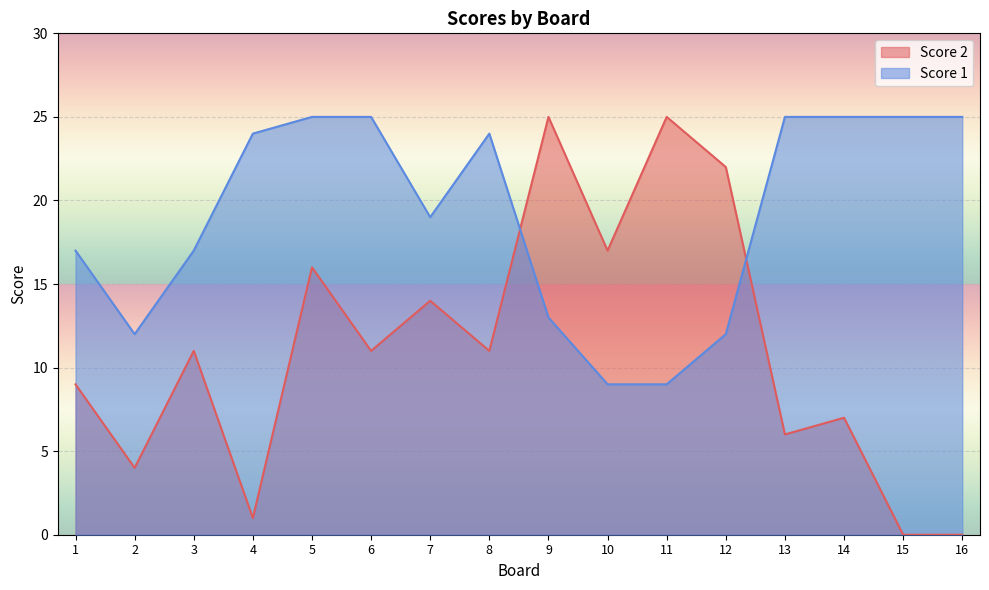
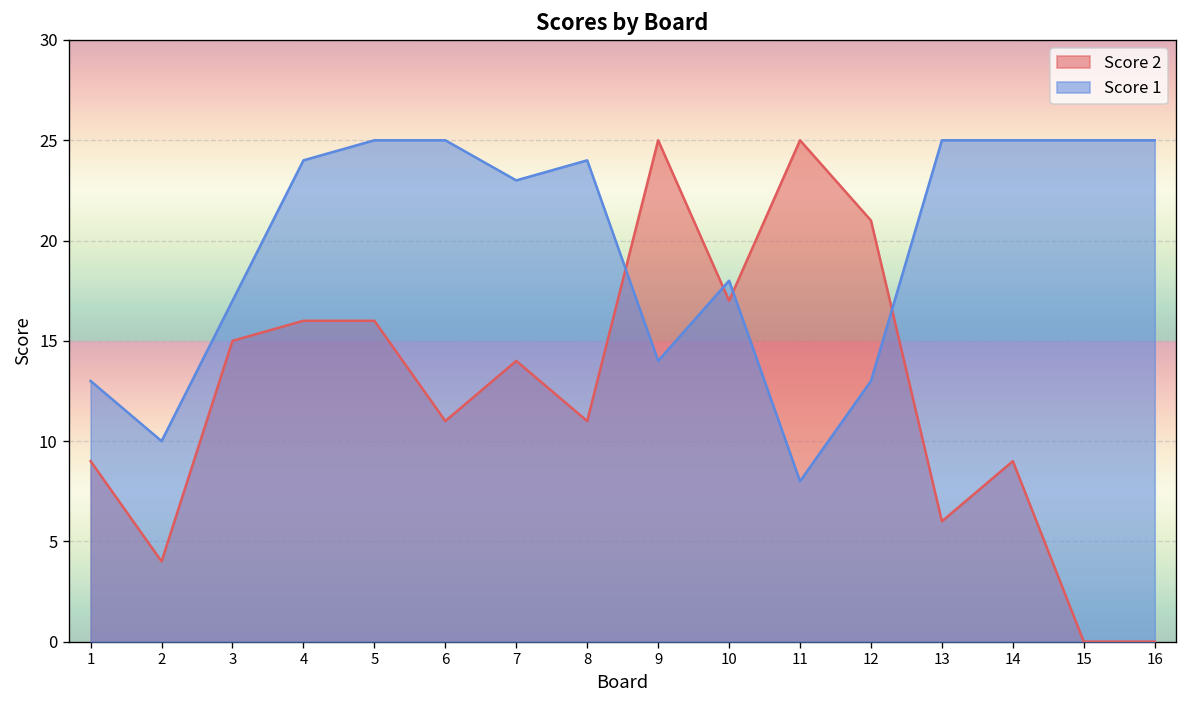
Score 1, 1: 17 -> 13
Score 1, 2: 12 -> 10
Score 2, 3: 11 -> 15
Score 2, 4: 1 -> 16
Score 1, 7: 19 -> 23
Score 1, 9: 13 -> 14
Score 1, 10: 9 -> 18
Score 1, 11: 9 -> 8
Score 2, 12: 22 -> 21
Score 1, 12: 12 -> 13
Score 2, 14: 7 -> 9
